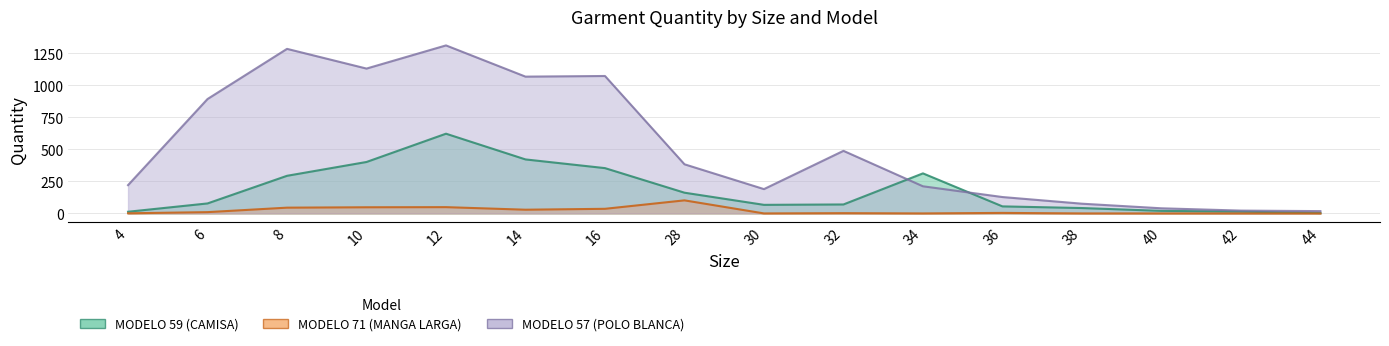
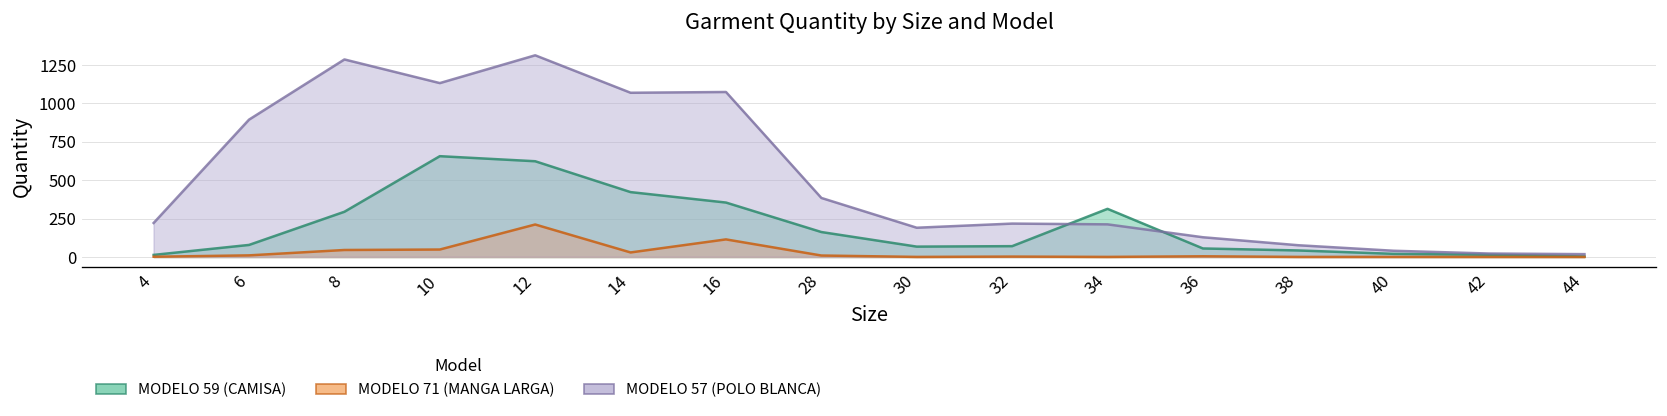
MODELO 59 (CAMISA), 10: 400 -> 660
MODELO 71 (MANGA LARGA), 12: 50 -> 210
MODELO 71 (MANGA LARGA), 16: 40 -> 110
MODELO 71 (MANGA LARGA), 28: 100 -> 10
MODELO 57 (POLO BLANCA), 32: 490 -> 220
